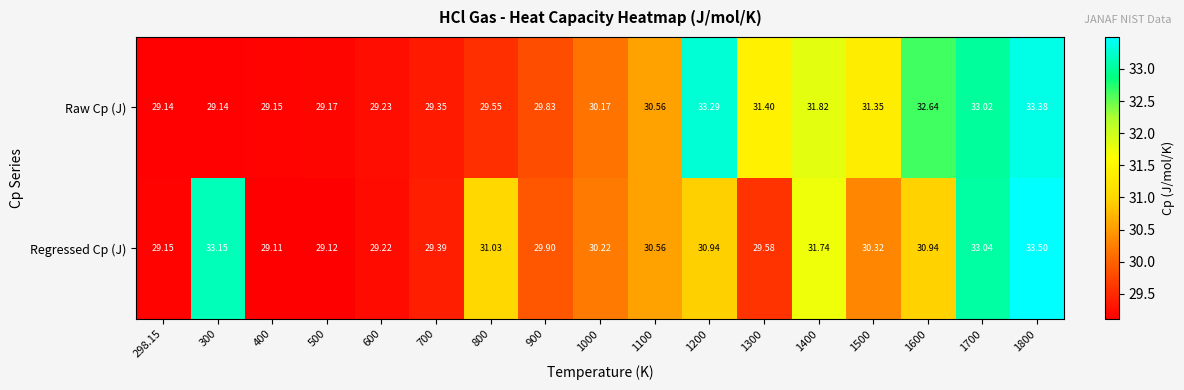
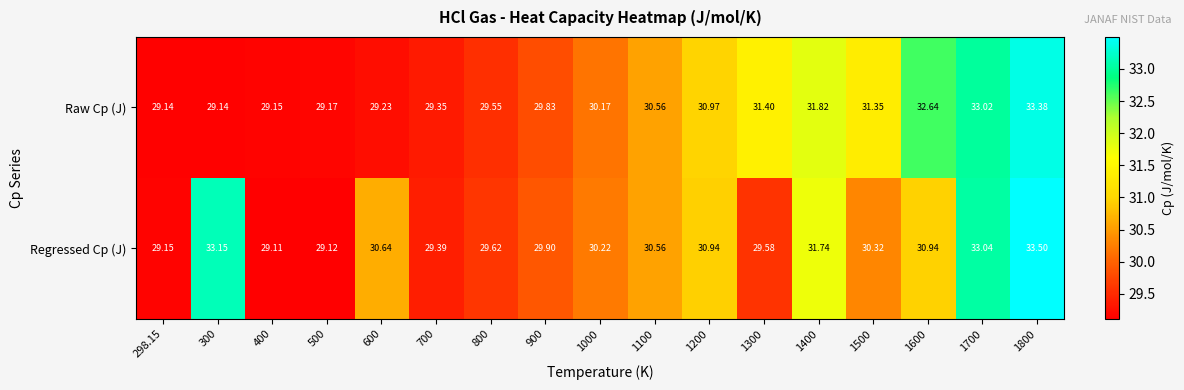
Raw Cp (J), 1200: 33.29 -> 30.97
Regressed Cp (J), 600: 29.22 -> 30.64
Regressed Cp (J), 800: 31.03 -> 29.62
